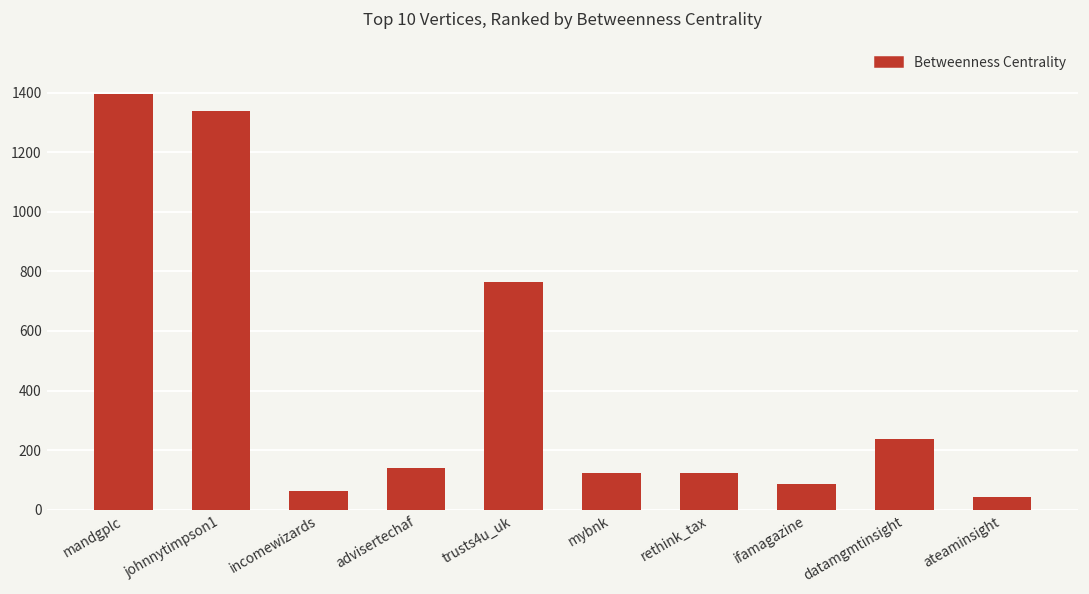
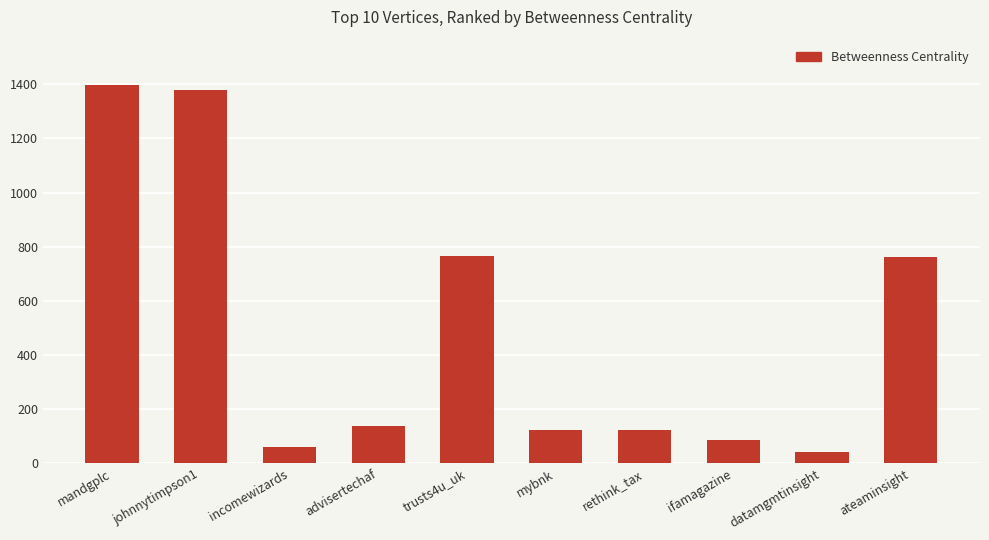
johnnytimpson1: 1340 -> 1380
datamgmtinsight: 240 -> 40
ateaminsight: 40 -> 760
